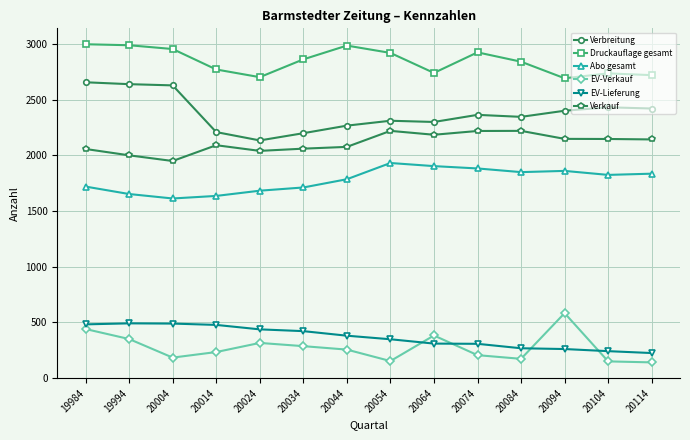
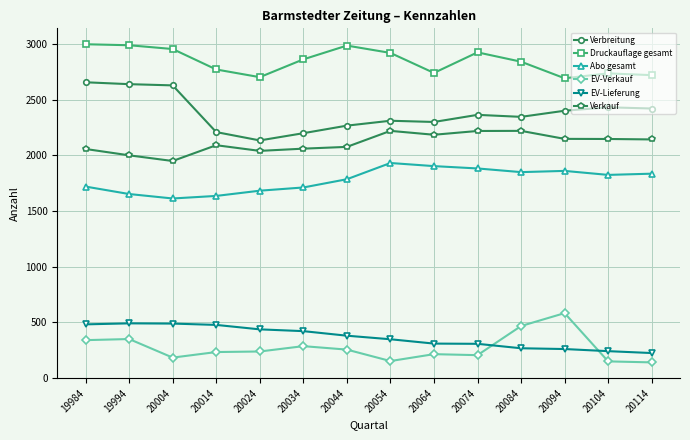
EV-Verkauf, 19984: 440 -> 340
EV-Verkauf, 20024: 310 -> 240
EV-Verkauf, 20064: 380 -> 210
EV-Verkauf, 20084: 170 -> 470
